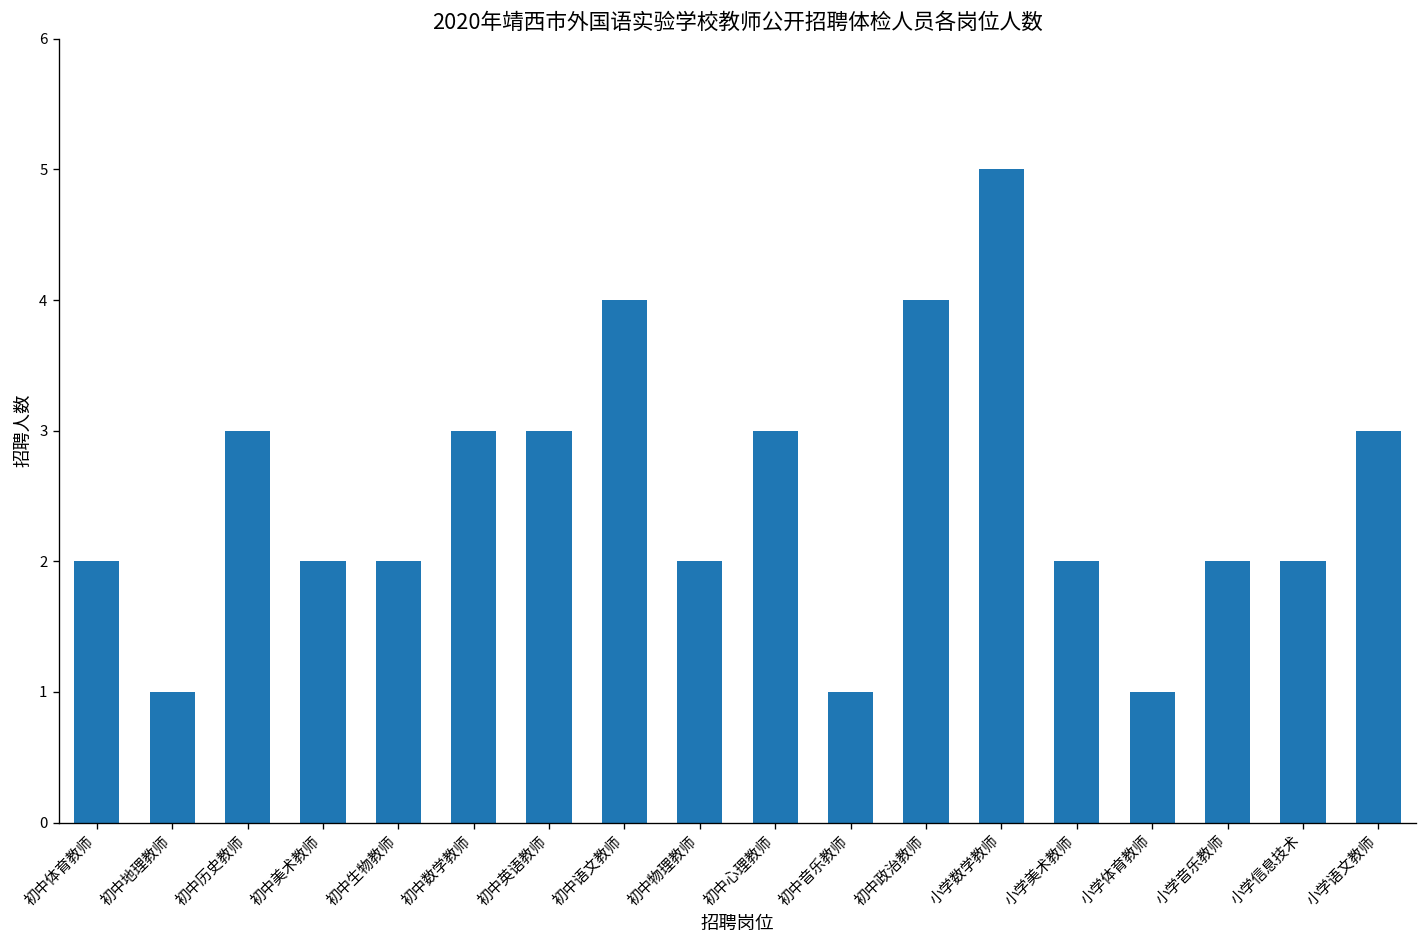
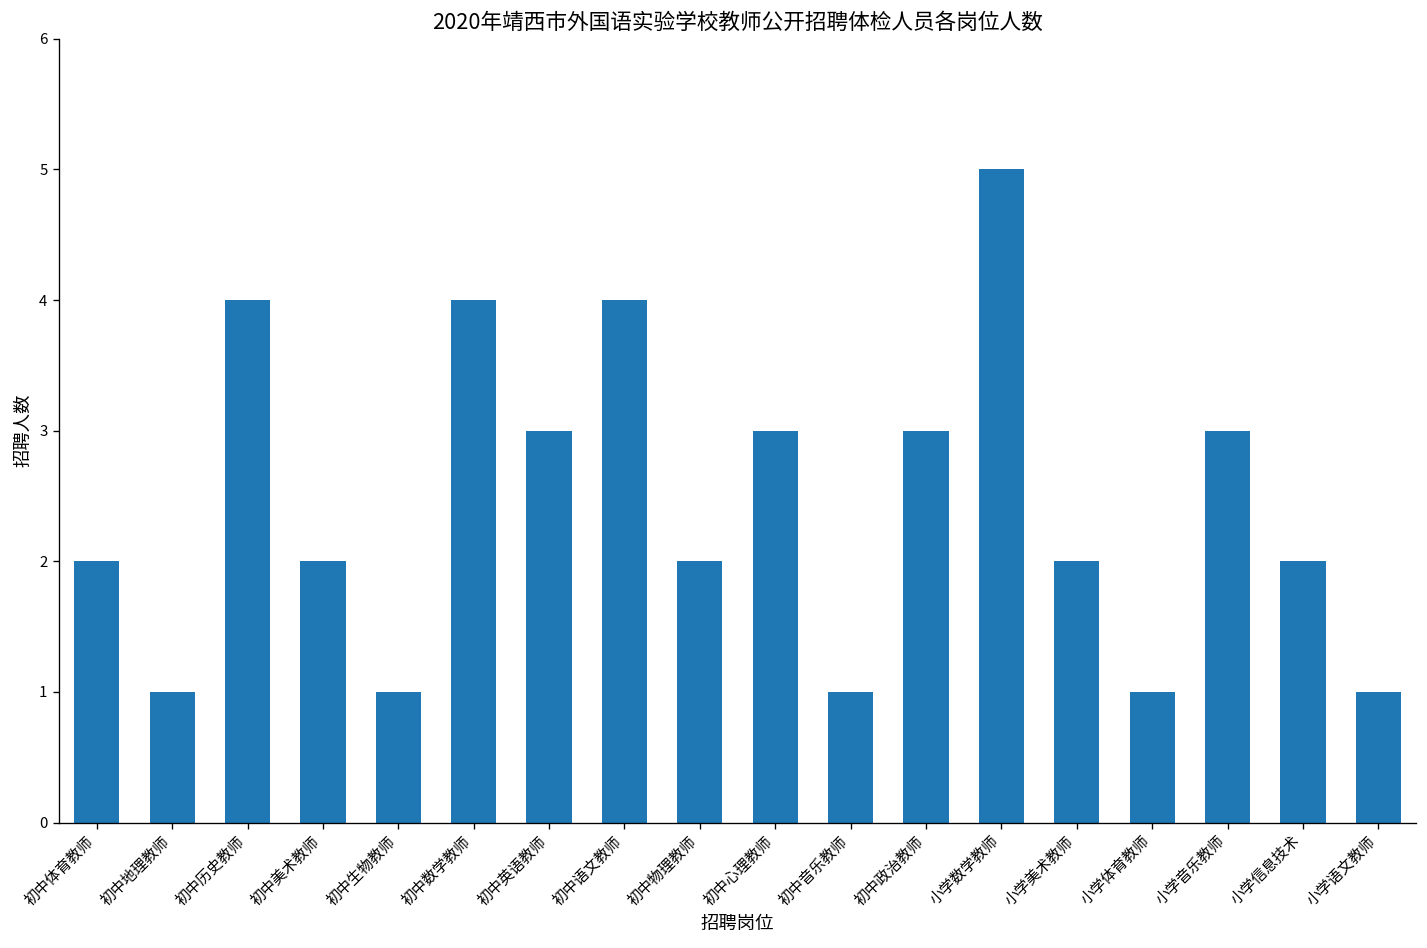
初中历史教师: 3 -> 4
初中生物教师: 2 -> 1
初中数学教师: 3 -> 4
初中政治教师: 4 -> 3
小学音乐教师: 2 -> 3
小学语文教师: 3 -> 1
